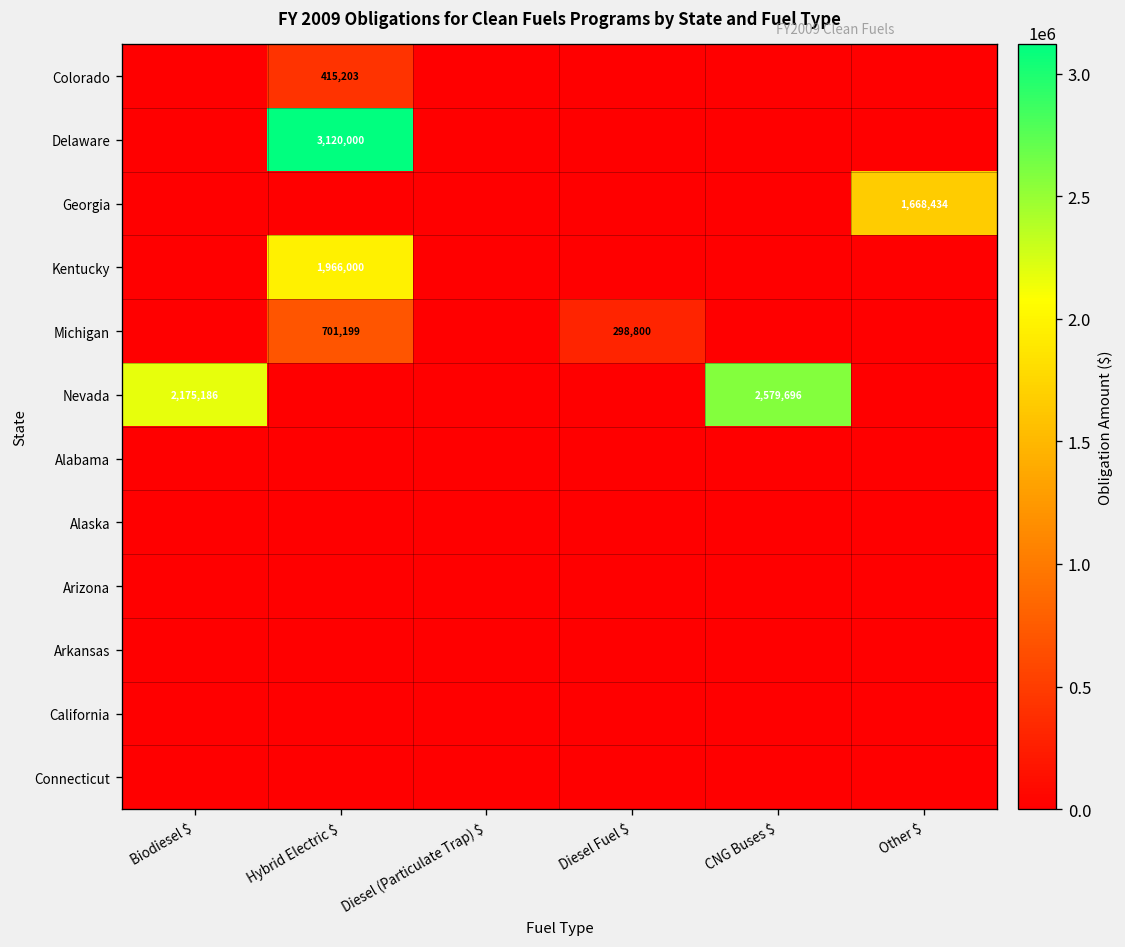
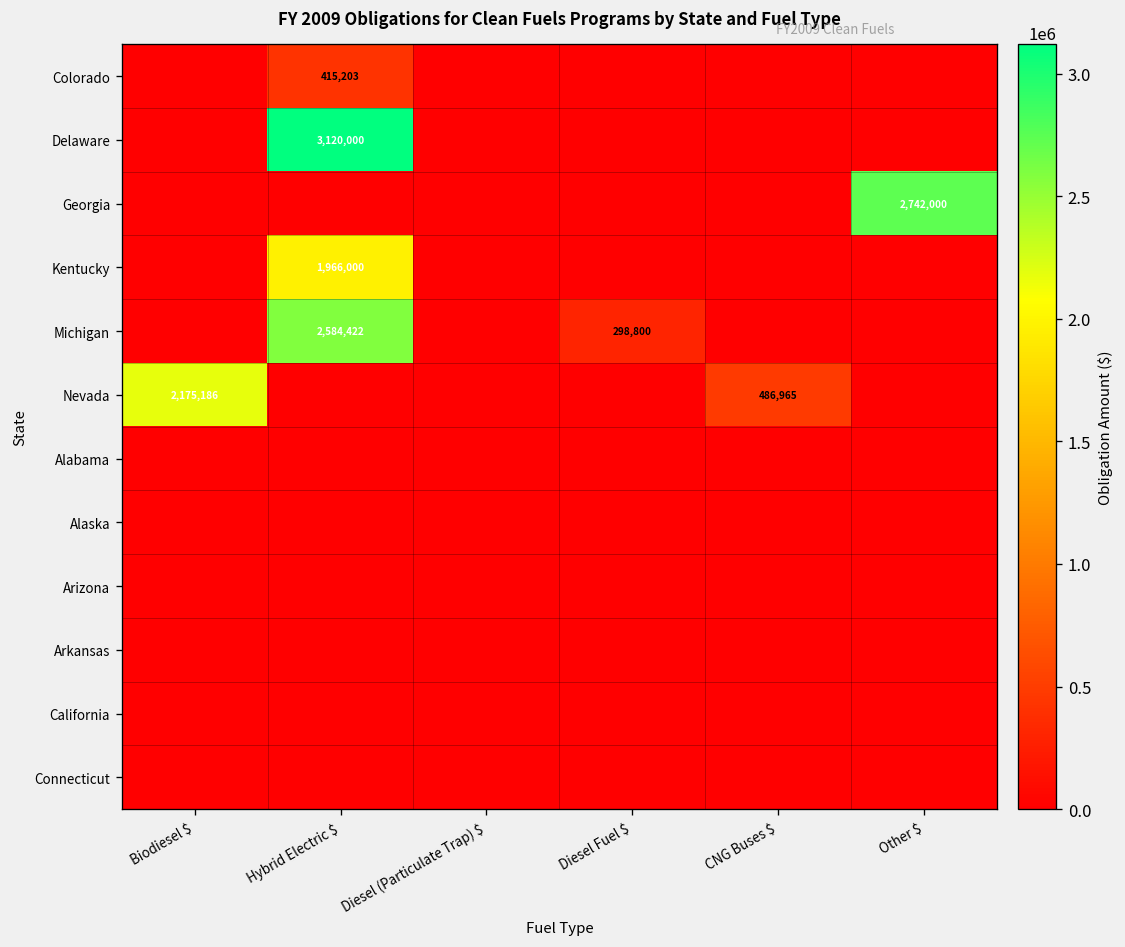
Georgia, Other $: 1,668,434 -> 2,742,000
Michigan, Hybrid Electric $: 701,199 -> 2,584,422
Nevada, CNG Buses $: 2,579,696 -> 486,965
